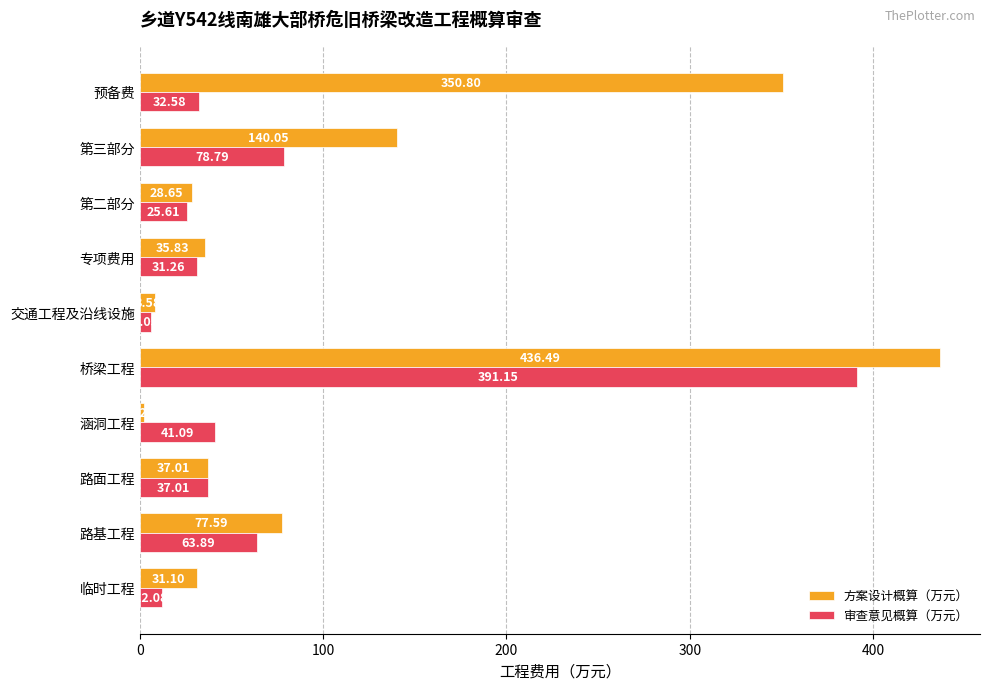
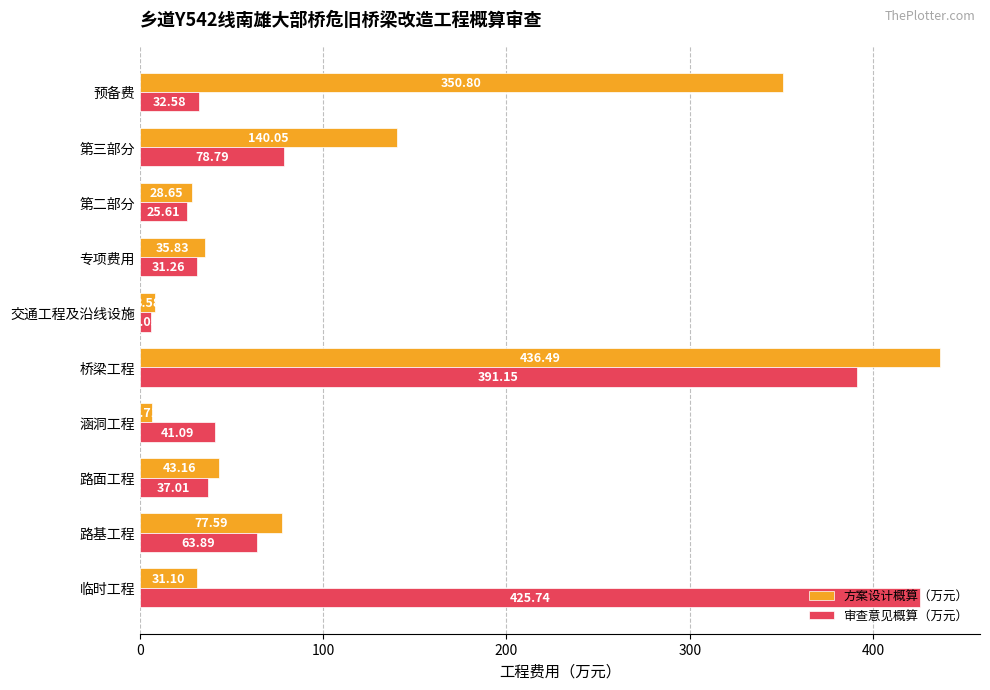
方案设计概算（万元）, 涵洞工程: 2 -> 7
方案设计概算（万元）, 路面工程: 37.01 -> 43.16
审查意见概算（万元）, 临时工程: 12.08 -> 425.74
